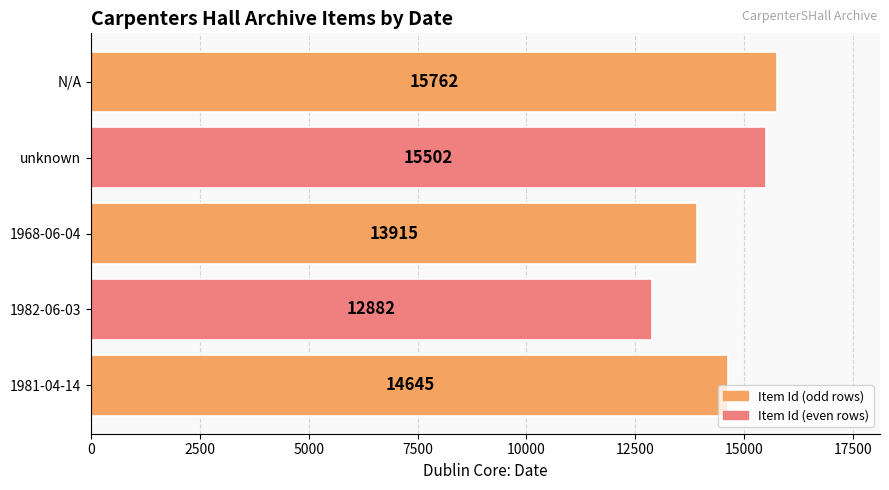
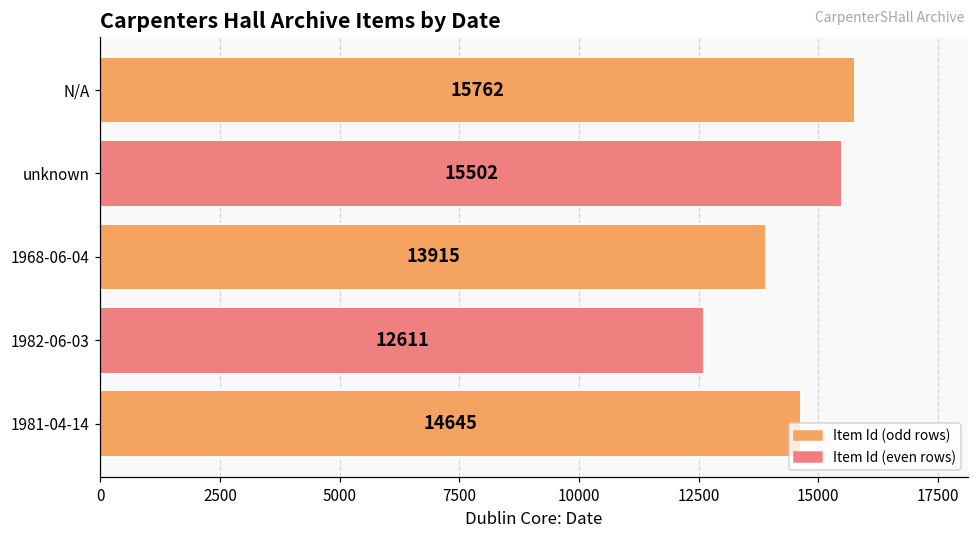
1982-06-03: 12882 -> 12611
